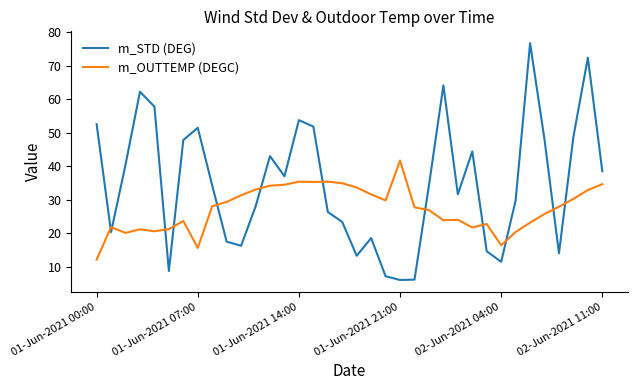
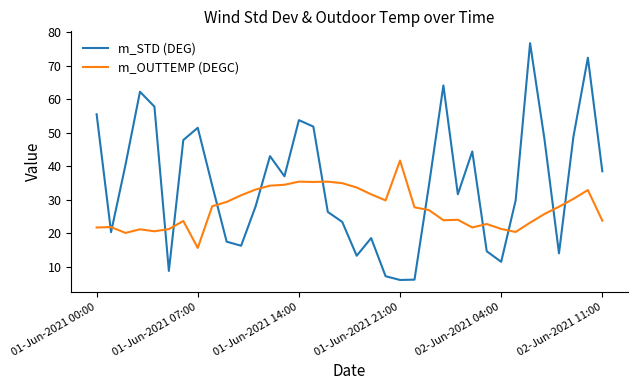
m_STD (DEG), 01-Jun-2021 00:00: 53 -> 56
m_OUTTEMP (DEGC), 01-Jun-2021 00:00: 12 -> 22
m_OUTTEMP (DEGC), 02-Jun-2021 04:00: 16 -> 21
m_OUTTEMP (DEGC), 02-Jun-2021 11:00: 35 -> 24
